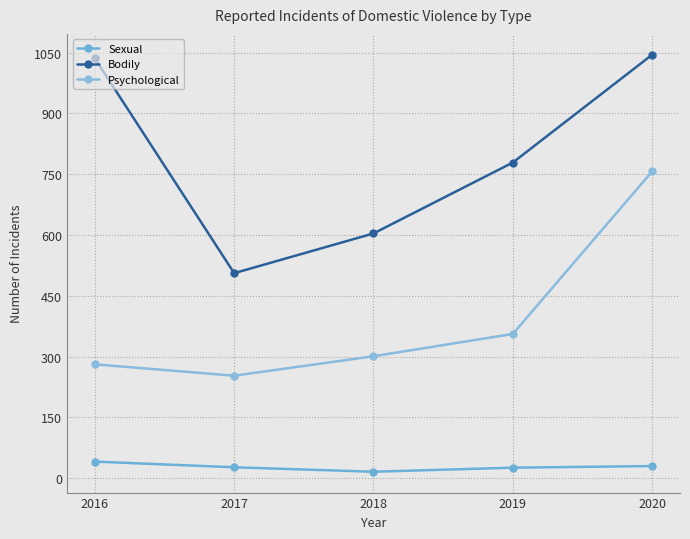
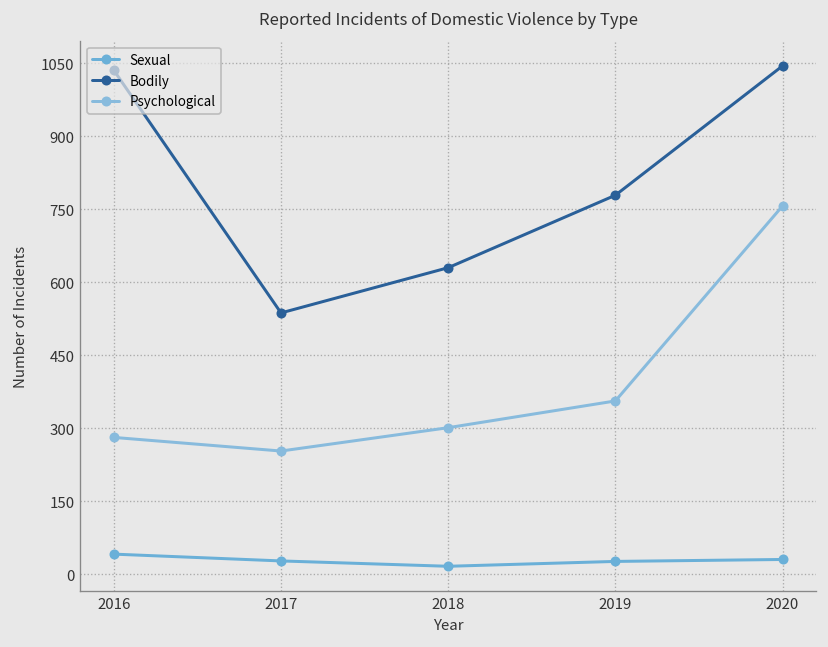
Bodily, 2017: 510 -> 540
Bodily, 2018: 600 -> 630
